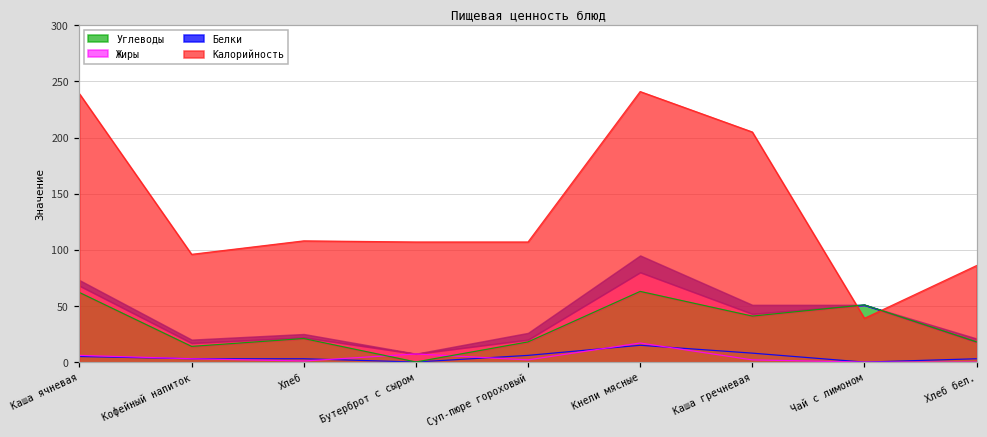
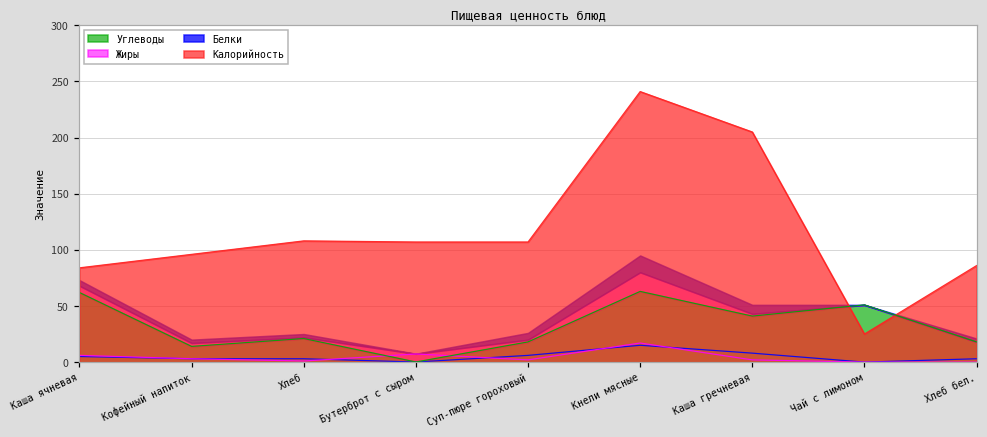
Калорийность, Каша ячневая: 239 -> 84
Калорийность, Чай с лимоном: 39 -> 25
